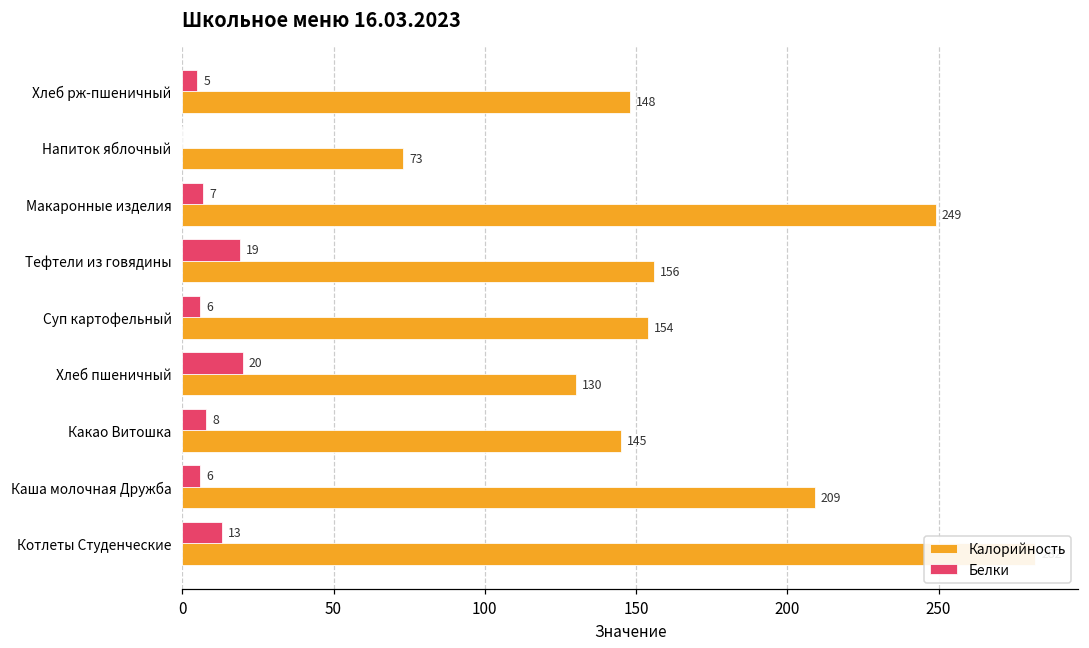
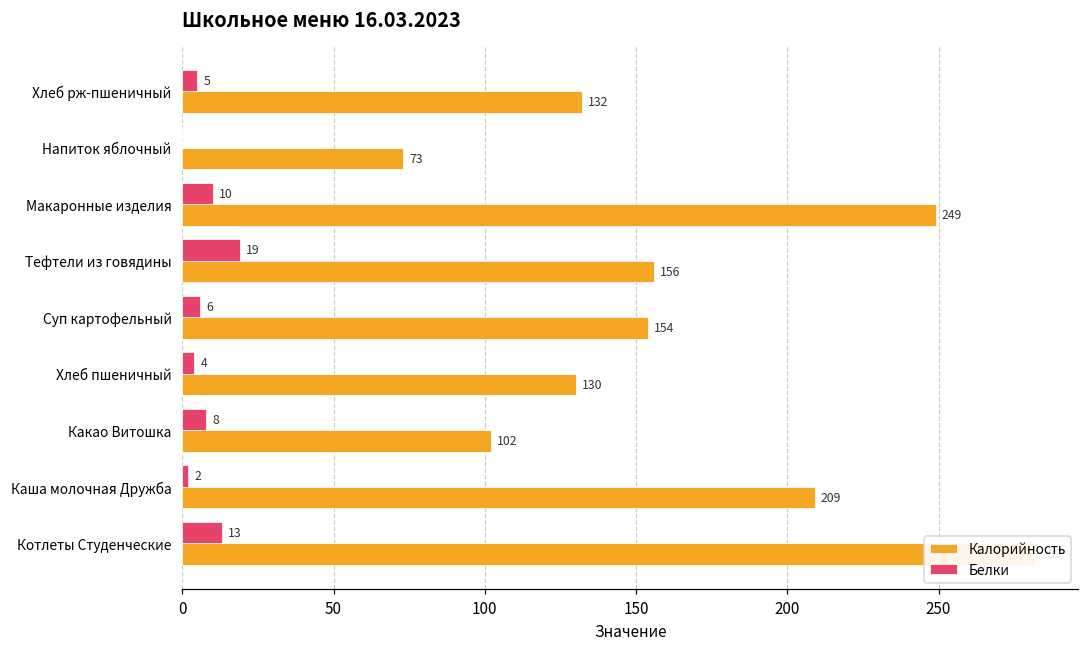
Калорийность, Хлеб рж-пшеничный: 148 -> 132
Белки, Макаронные изделия: 7 -> 10
Белки, Хлеб пшеничный: 20 -> 4
Калорийность, Какао Витошка: 145 -> 102
Белки, Каша молочная Дружба: 6 -> 2
